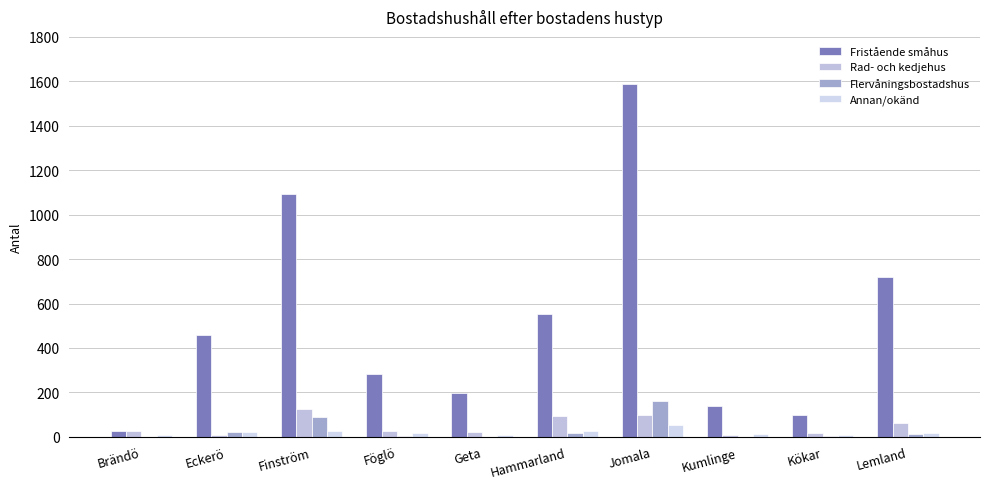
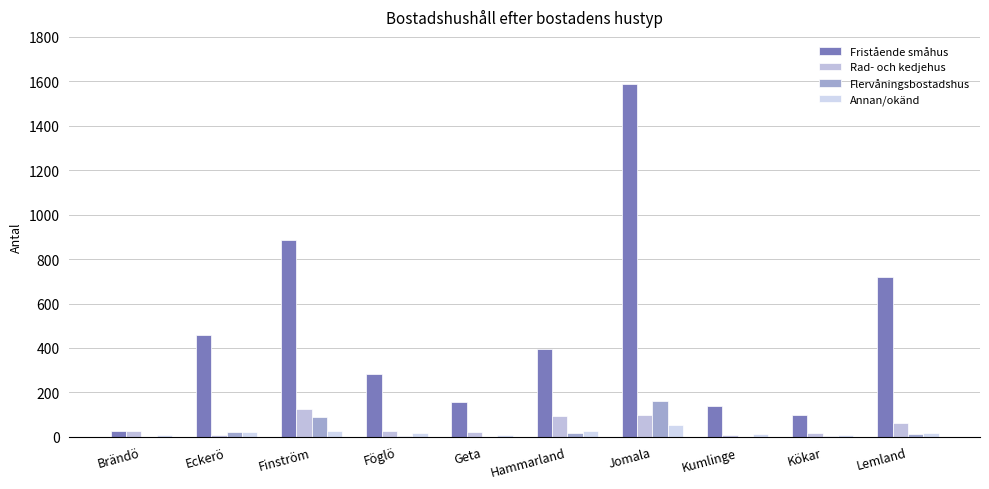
Fristående småhus, Finström: 1100 -> 890
Fristående småhus, Geta: 200 -> 160
Fristående småhus, Hammarland: 550 -> 400
